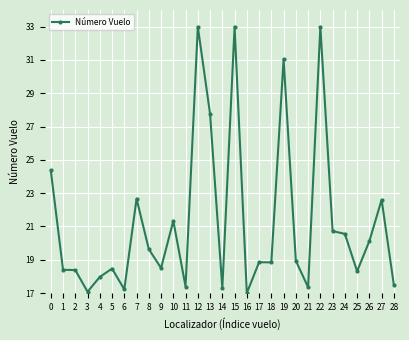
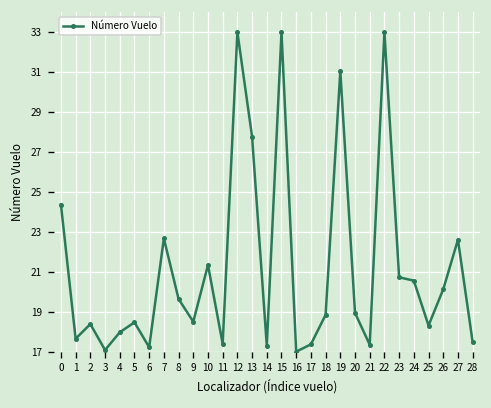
1: 18.4 -> 17.6
17: 18.9 -> 17.4
